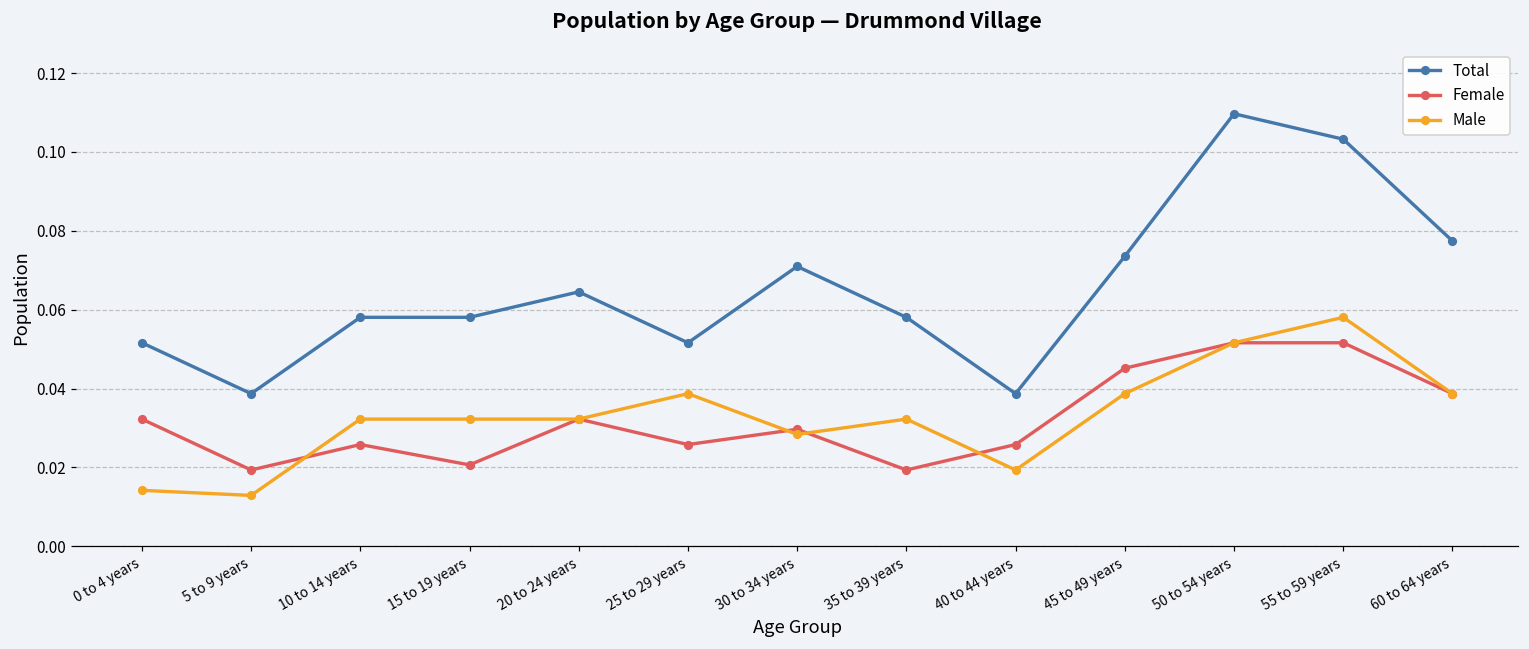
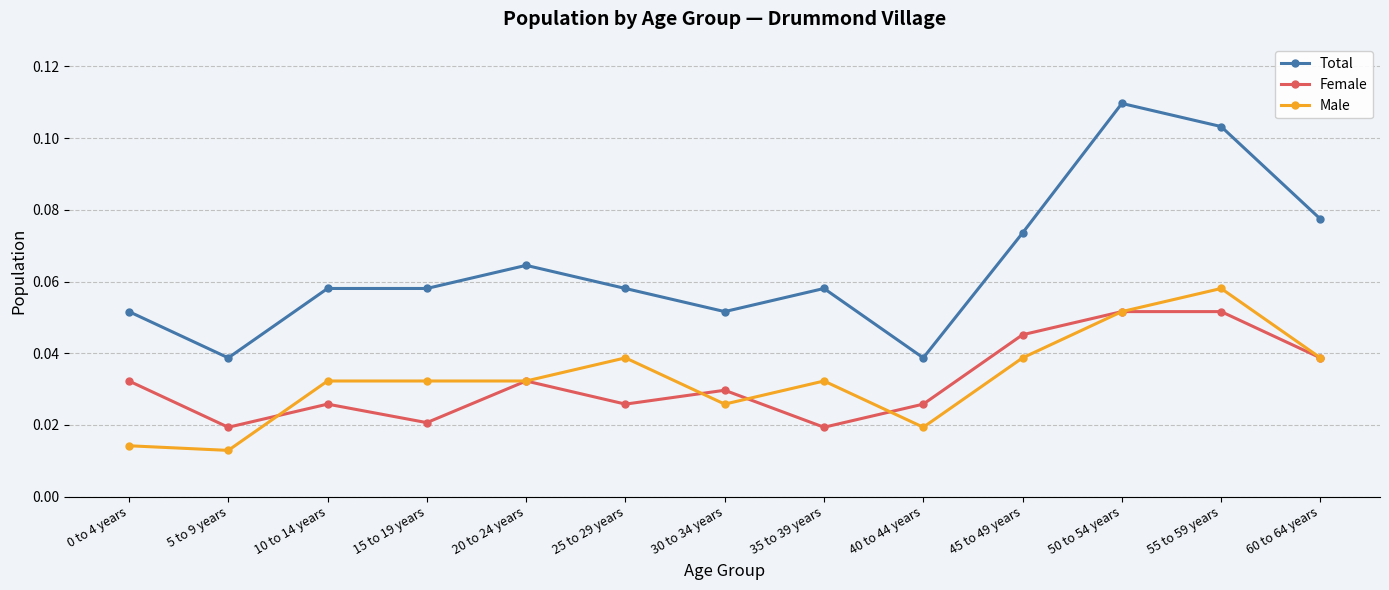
Total, 25 to 29 years: 0.052 -> 0.058
Total, 30 to 34 years: 0.071 -> 0.052
Male, 30 to 34 years: 0.028 -> 0.026
